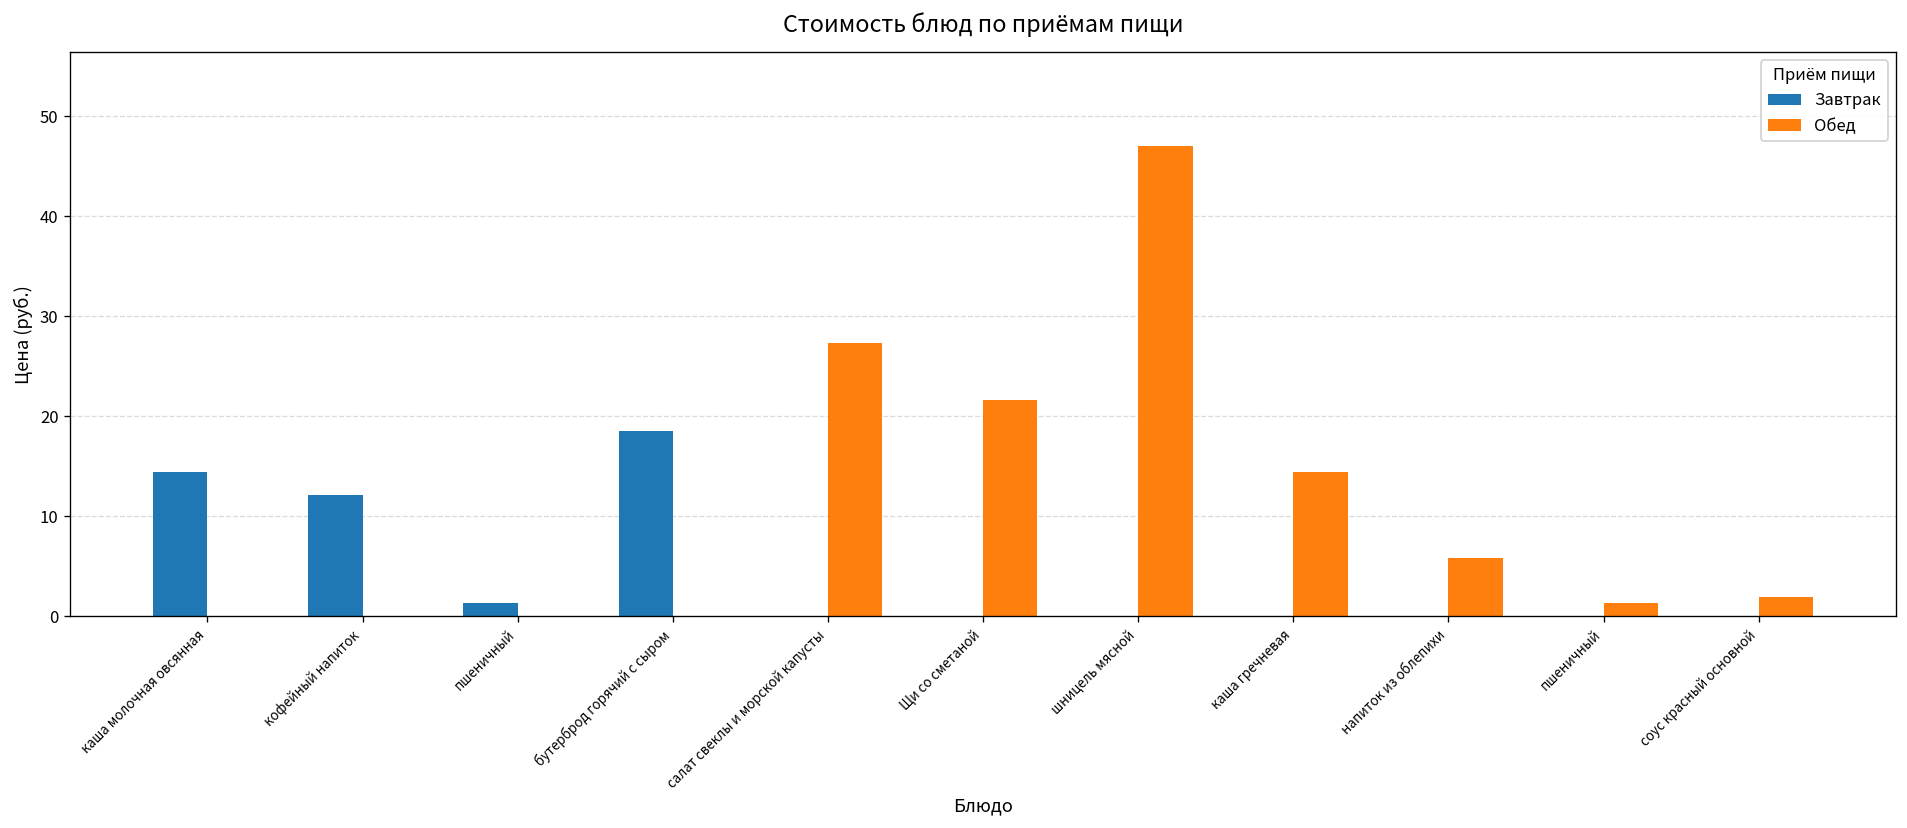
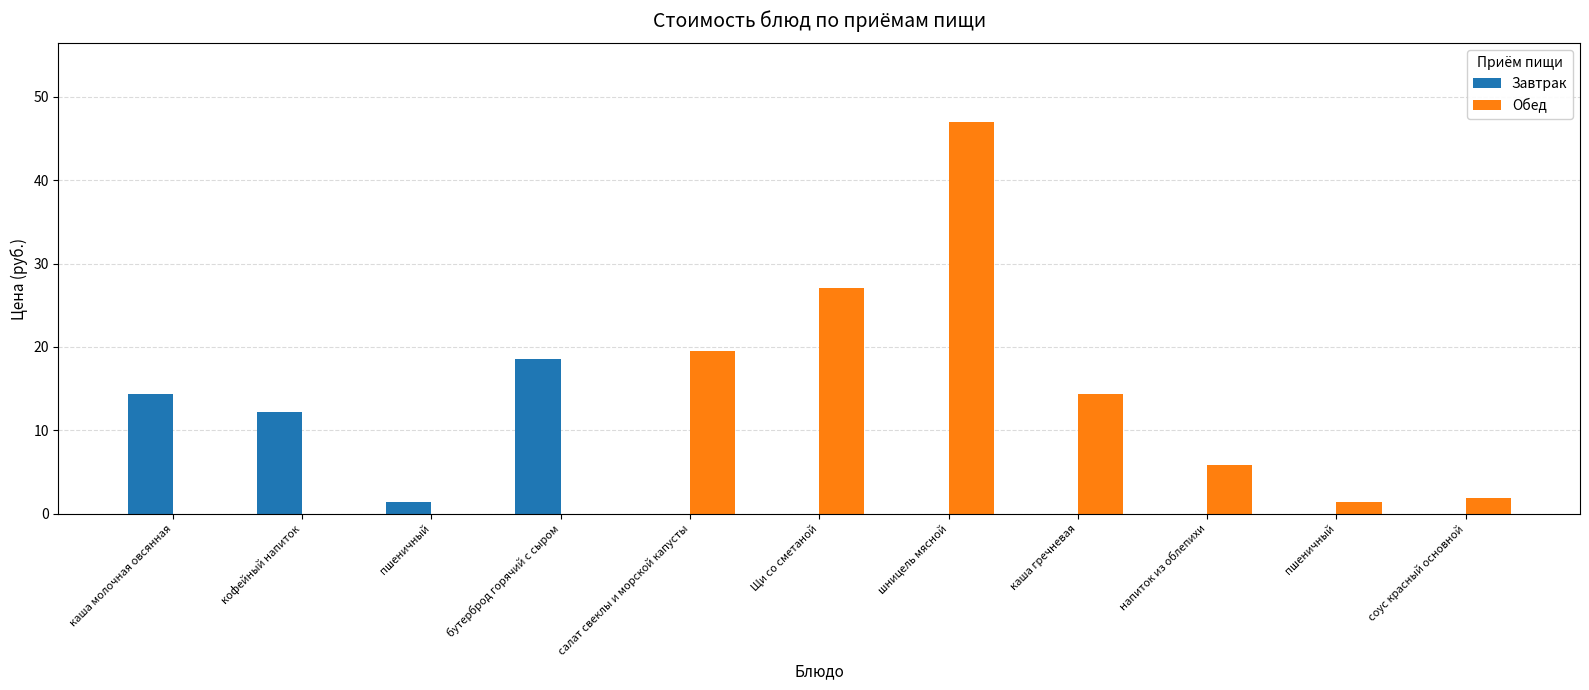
Обед, салат свеклы и морской капусты: 27 -> 20
Обед, Щи со сметаной: 22 -> 27
